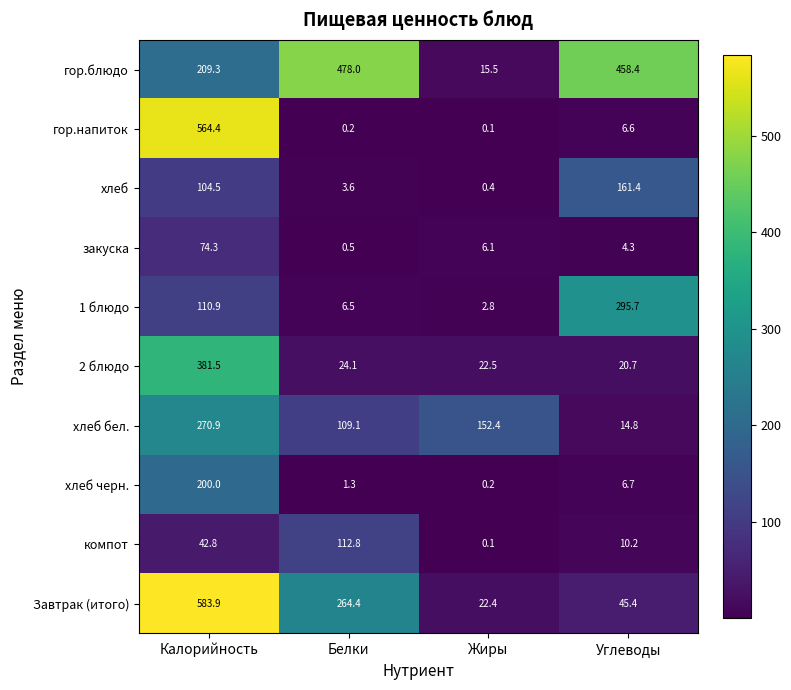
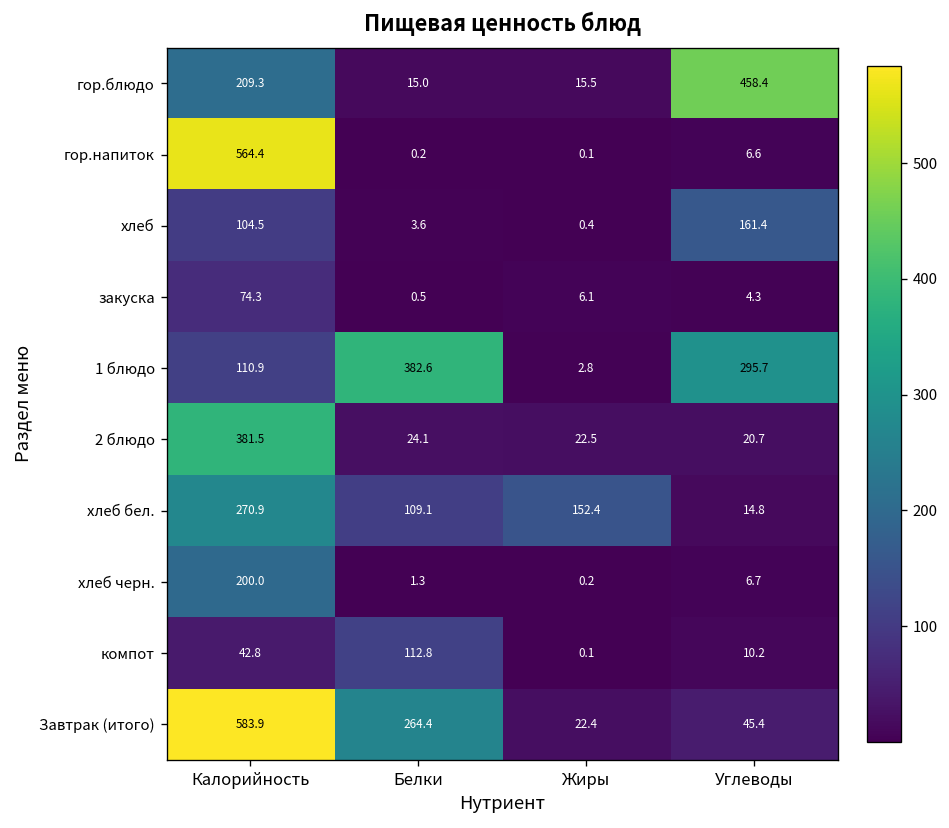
гор.блюдо, Белки: 478.0 -> 15.0
1 блюдо, Белки: 6.5 -> 382.6
